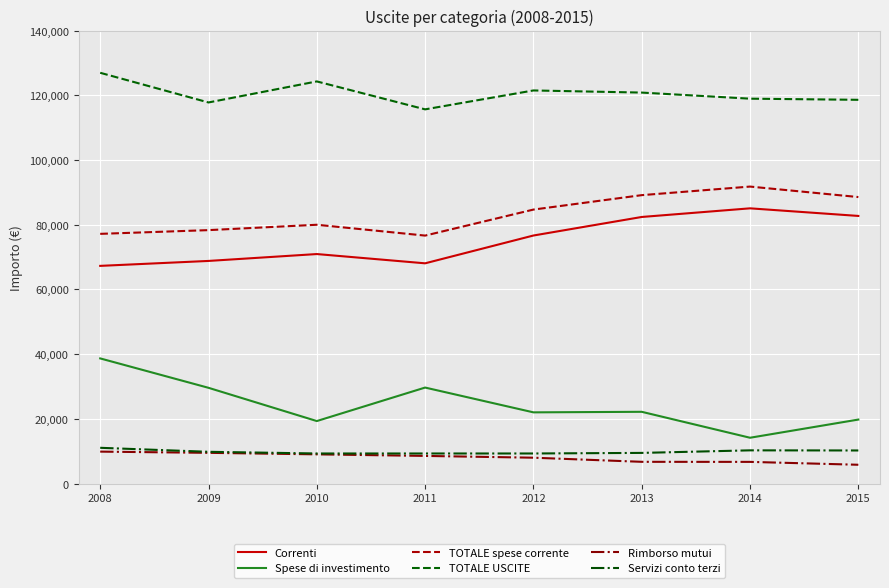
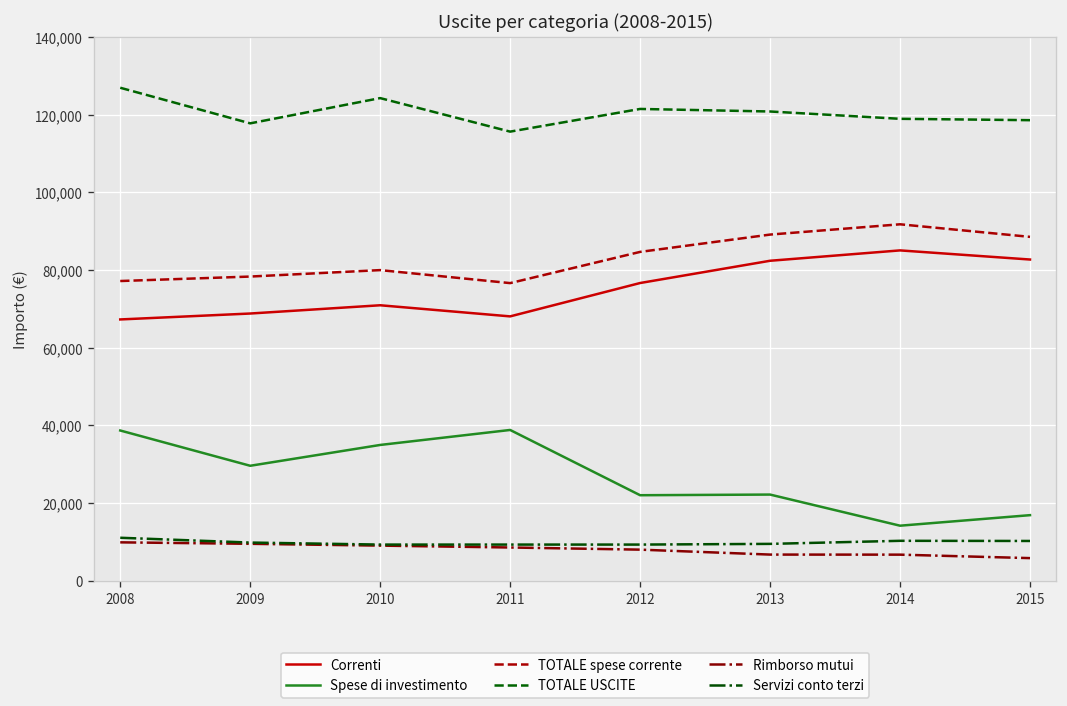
Spese di investimento, 2010: 19,000 -> 35,000
Spese di investimento, 2011: 30,000 -> 39,000
Spese di investimento, 2015: 20,000 -> 17,000
